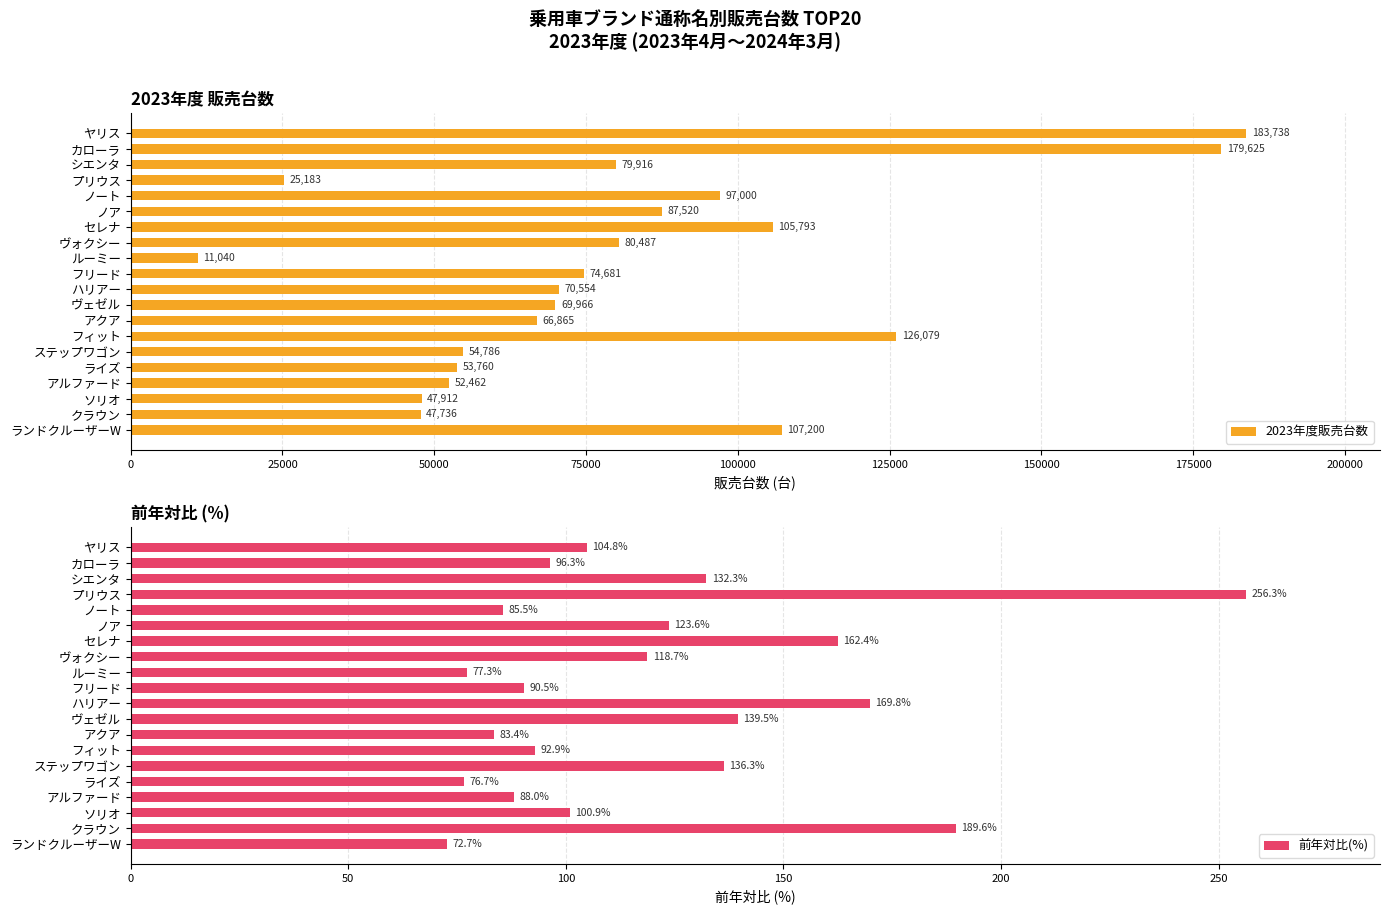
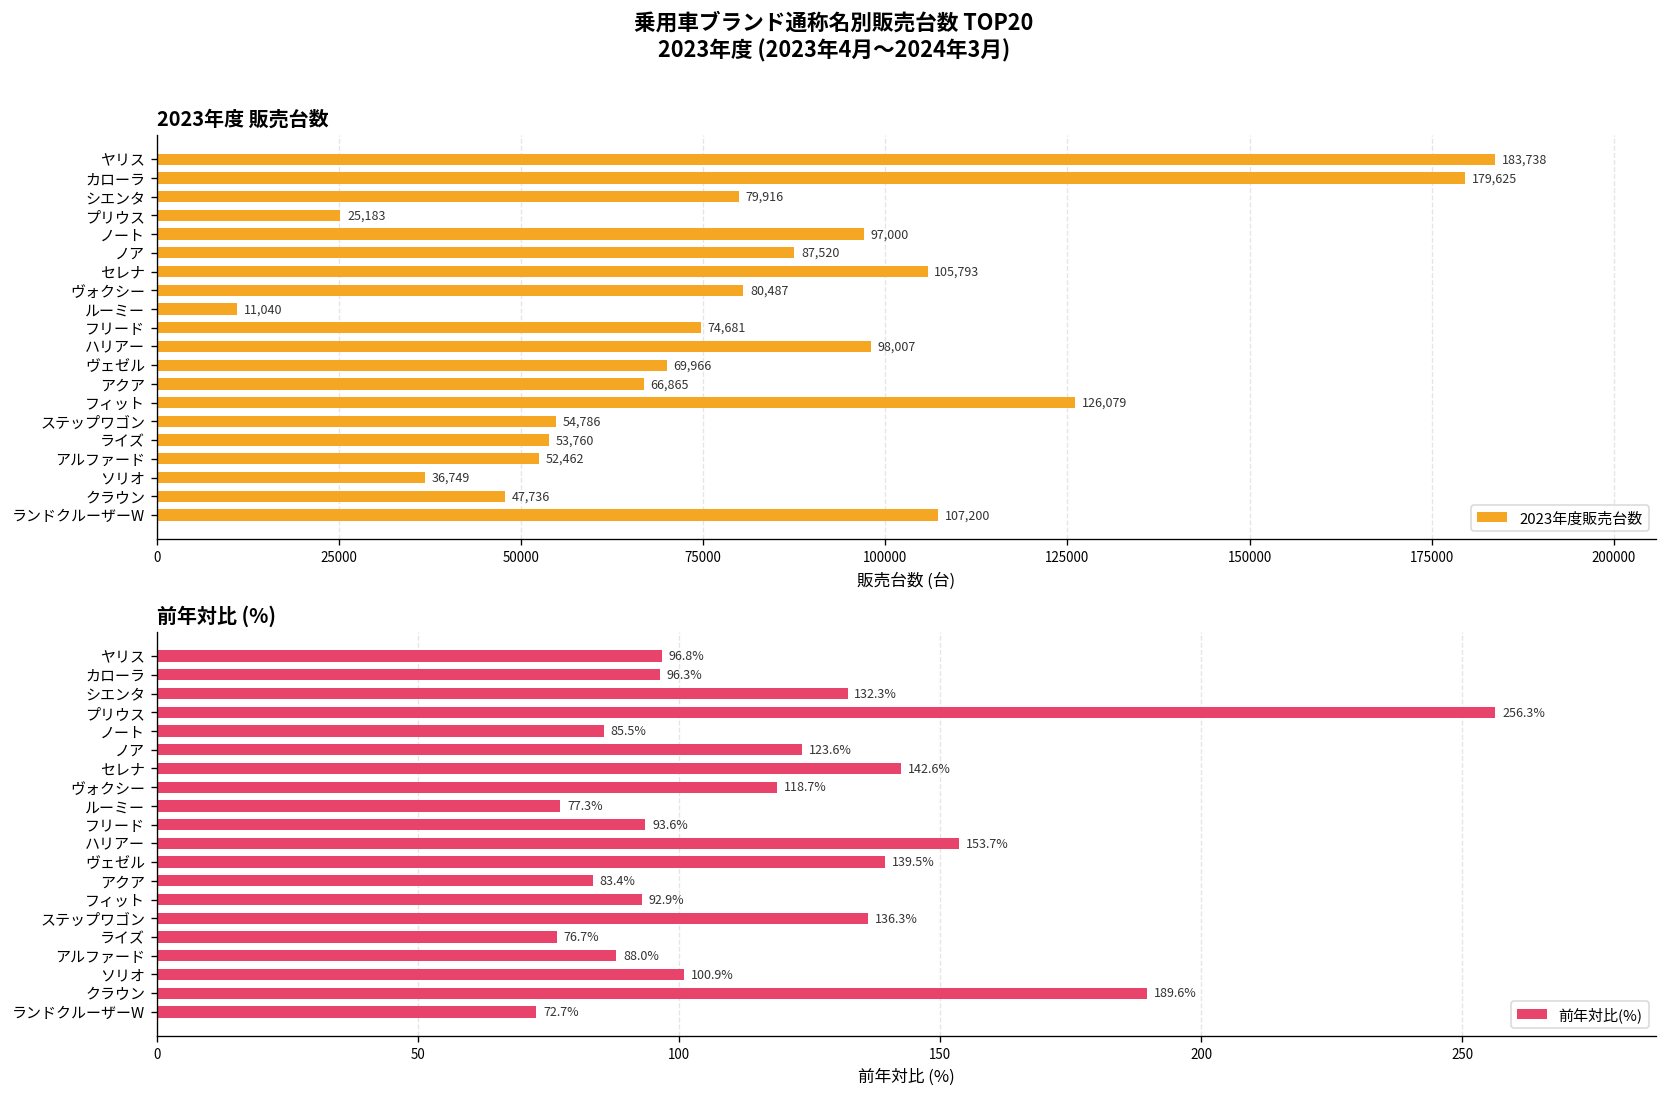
2023年度 販売台数, ハリアー: 70,554 -> 98,007
2023年度 販売台数, ソリオ: 47,912 -> 36,749
前年対比 (%), ヤリス: 104.8% -> 96.8%
前年対比 (%), セレナ: 162.4% -> 142.6%
前年対比 (%), フリード: 90.5% -> 93.6%
前年対比 (%), ハリアー: 169.8% -> 153.7%
